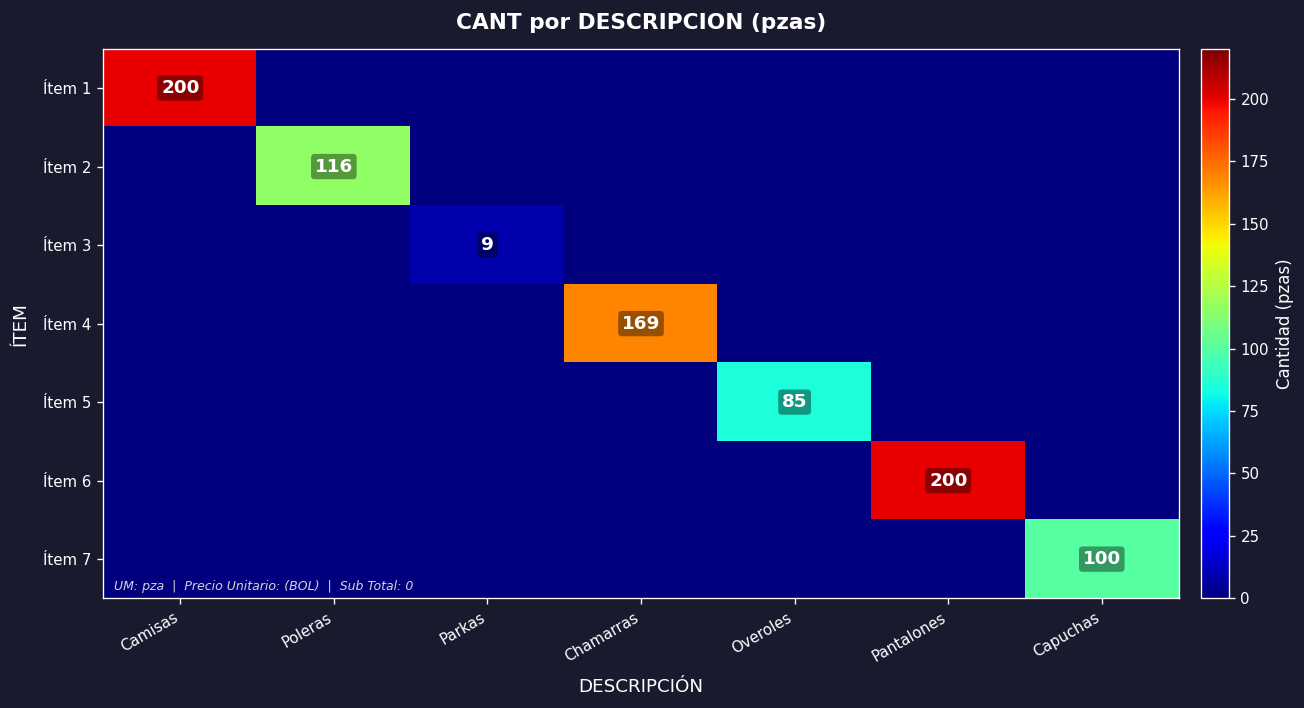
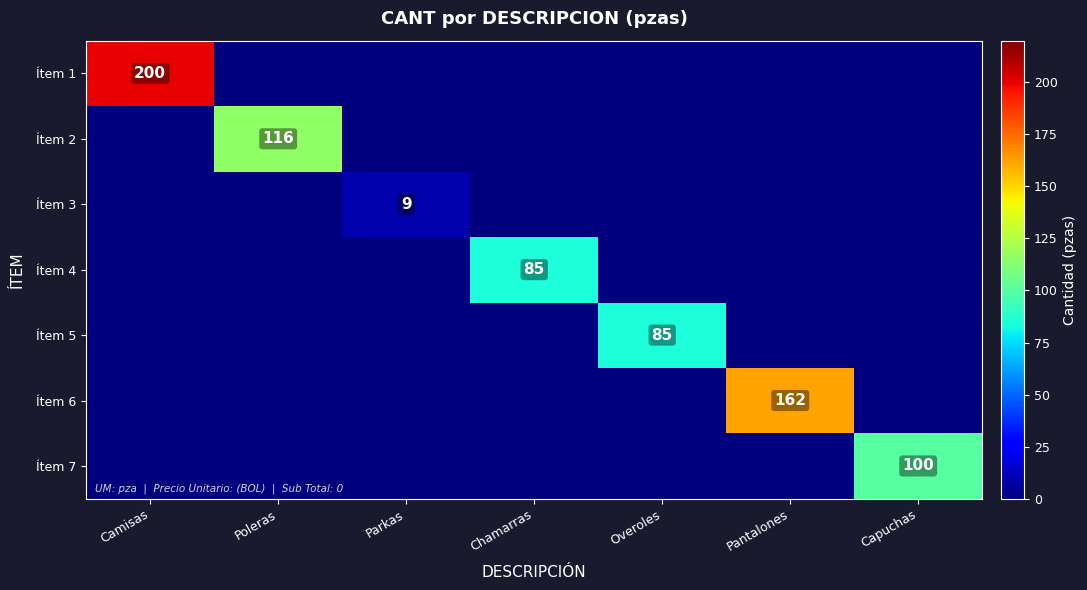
Ítem 4, Chamarras: 169 -> 85
Ítem 6, Pantalones: 200 -> 162
